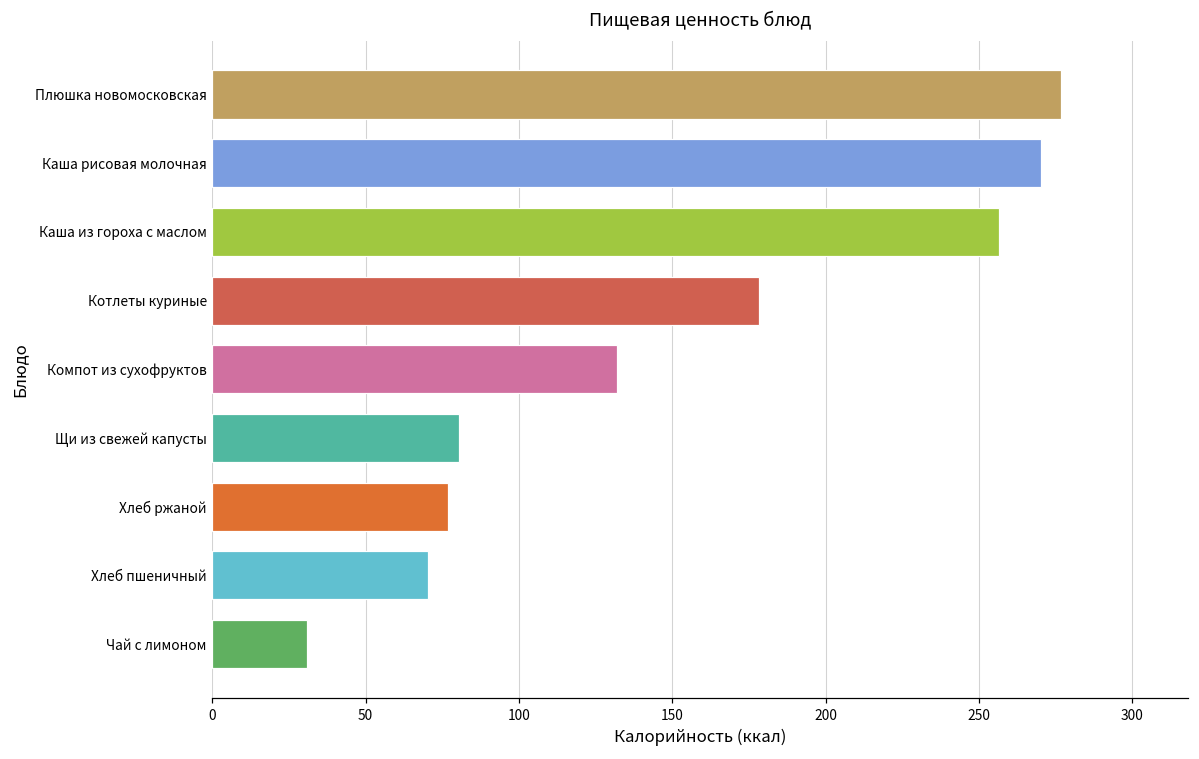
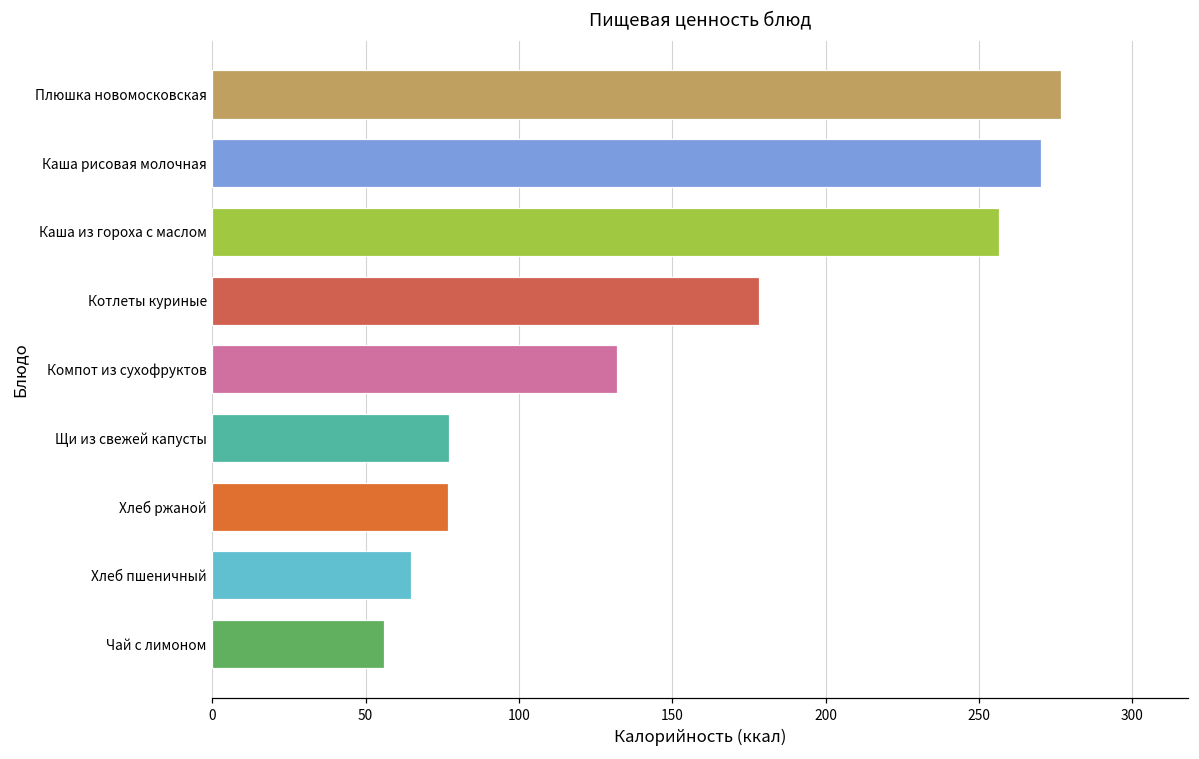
Щи из свежей капусты: 80 -> 77
Хлеб пшеничный: 71 -> 65
Чай с лимоном: 31 -> 56
